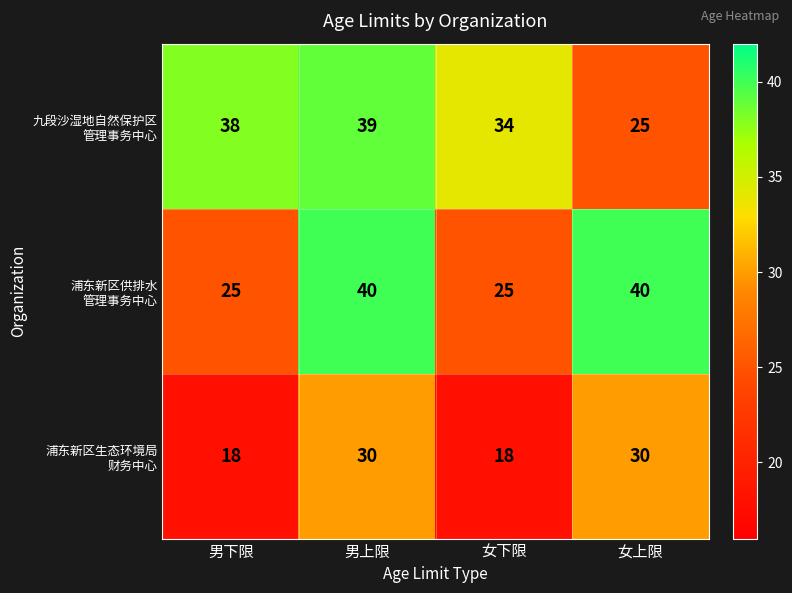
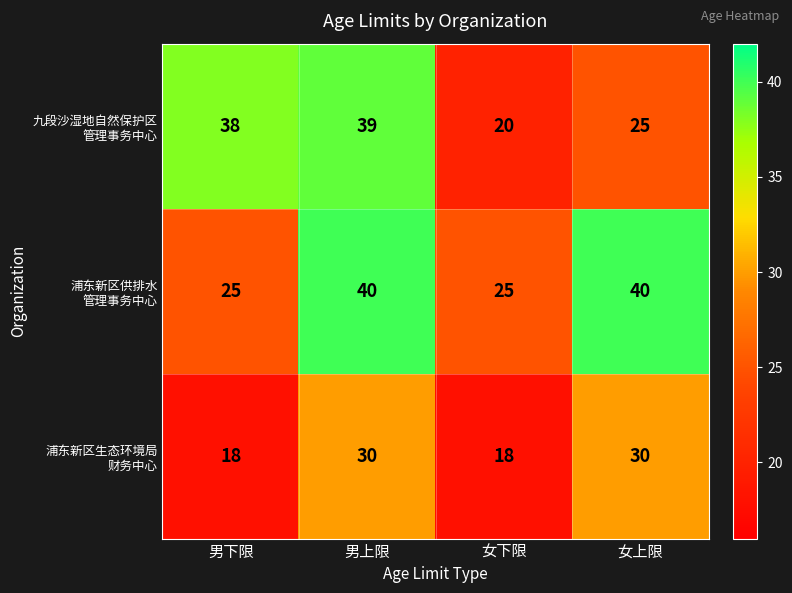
九段沙湿地自然保护区 管理事务中心, 女下限: 34 -> 20
